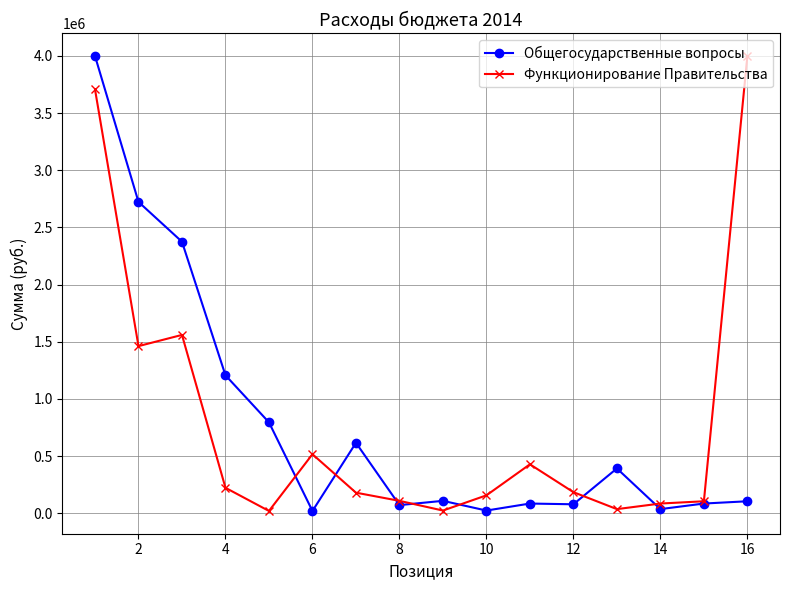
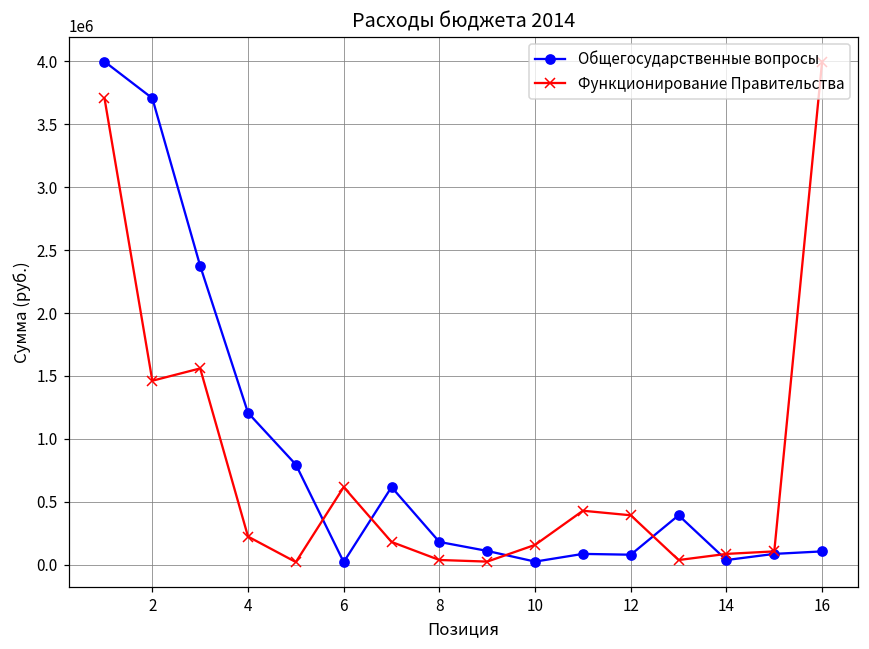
Общегосударственные вопросы, 2: 2720000 -> 3710000
Функционирование Правительства, 6: 520000 -> 620000
Общегосударственные вопросы, 8: 70000 -> 180000
Функционирование Правительства, 8: 110000 -> 40000
Функционирование Правительства, 12: 180000 -> 390000
